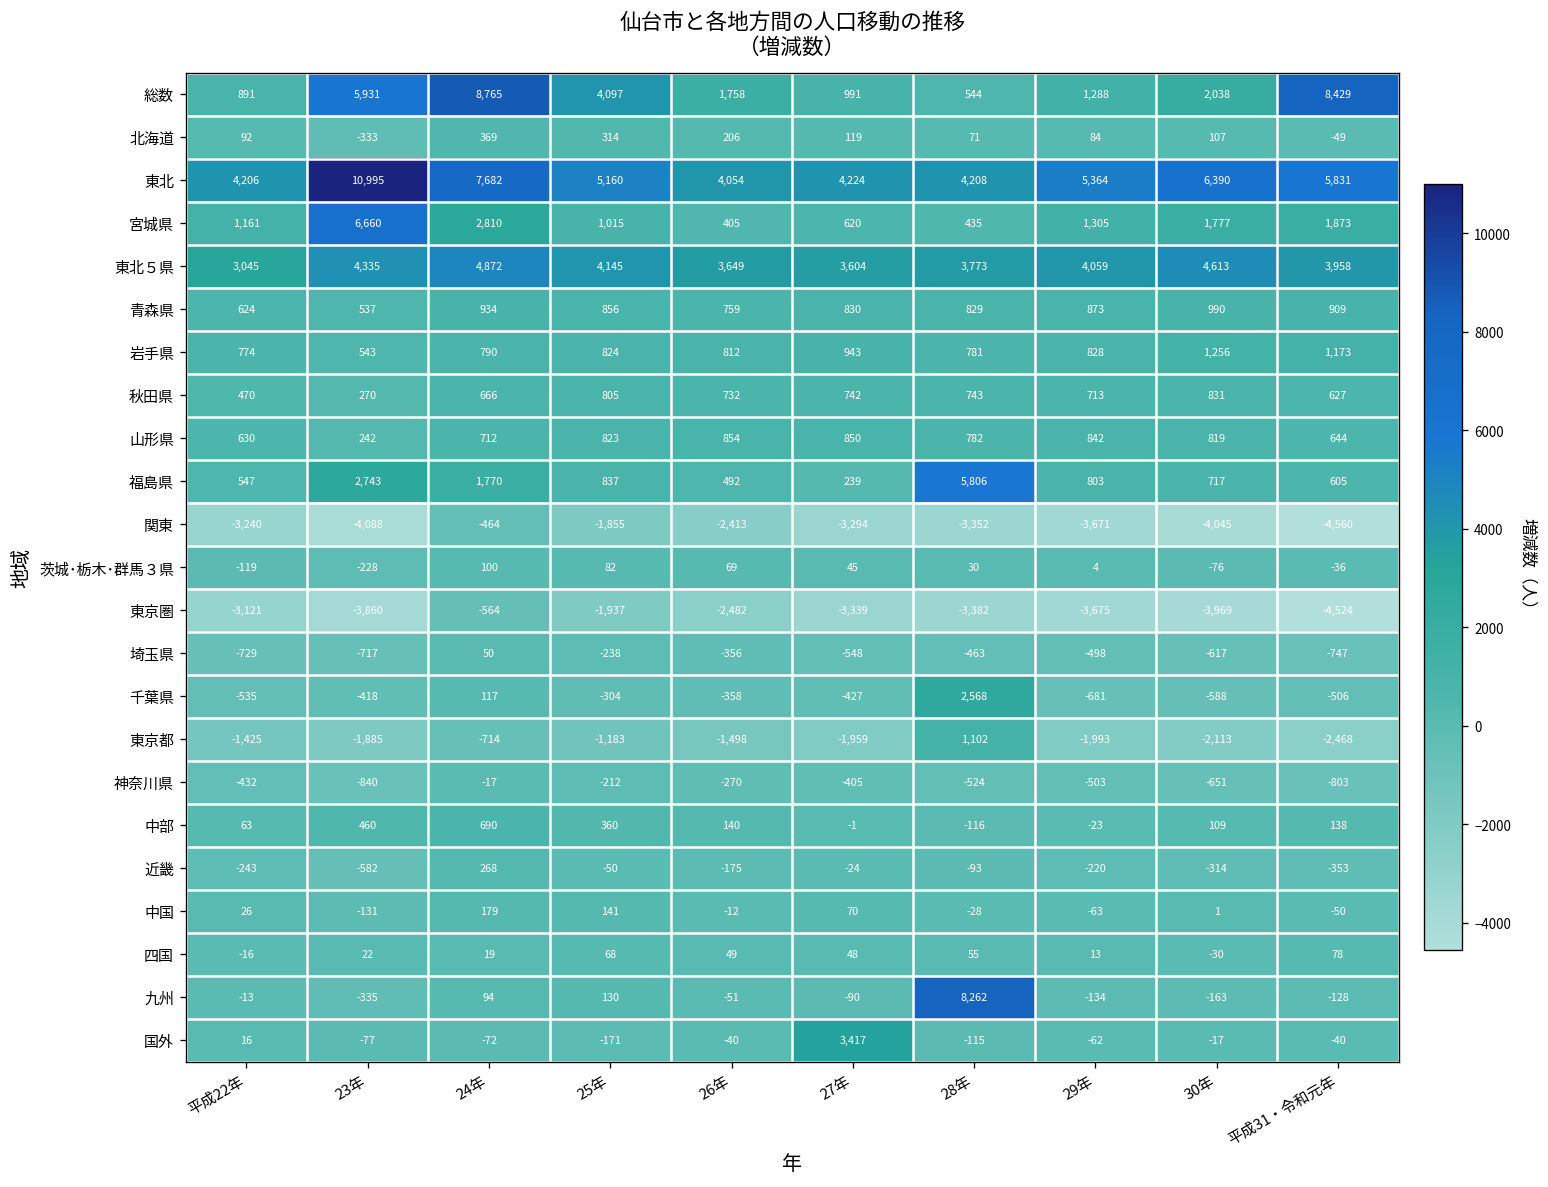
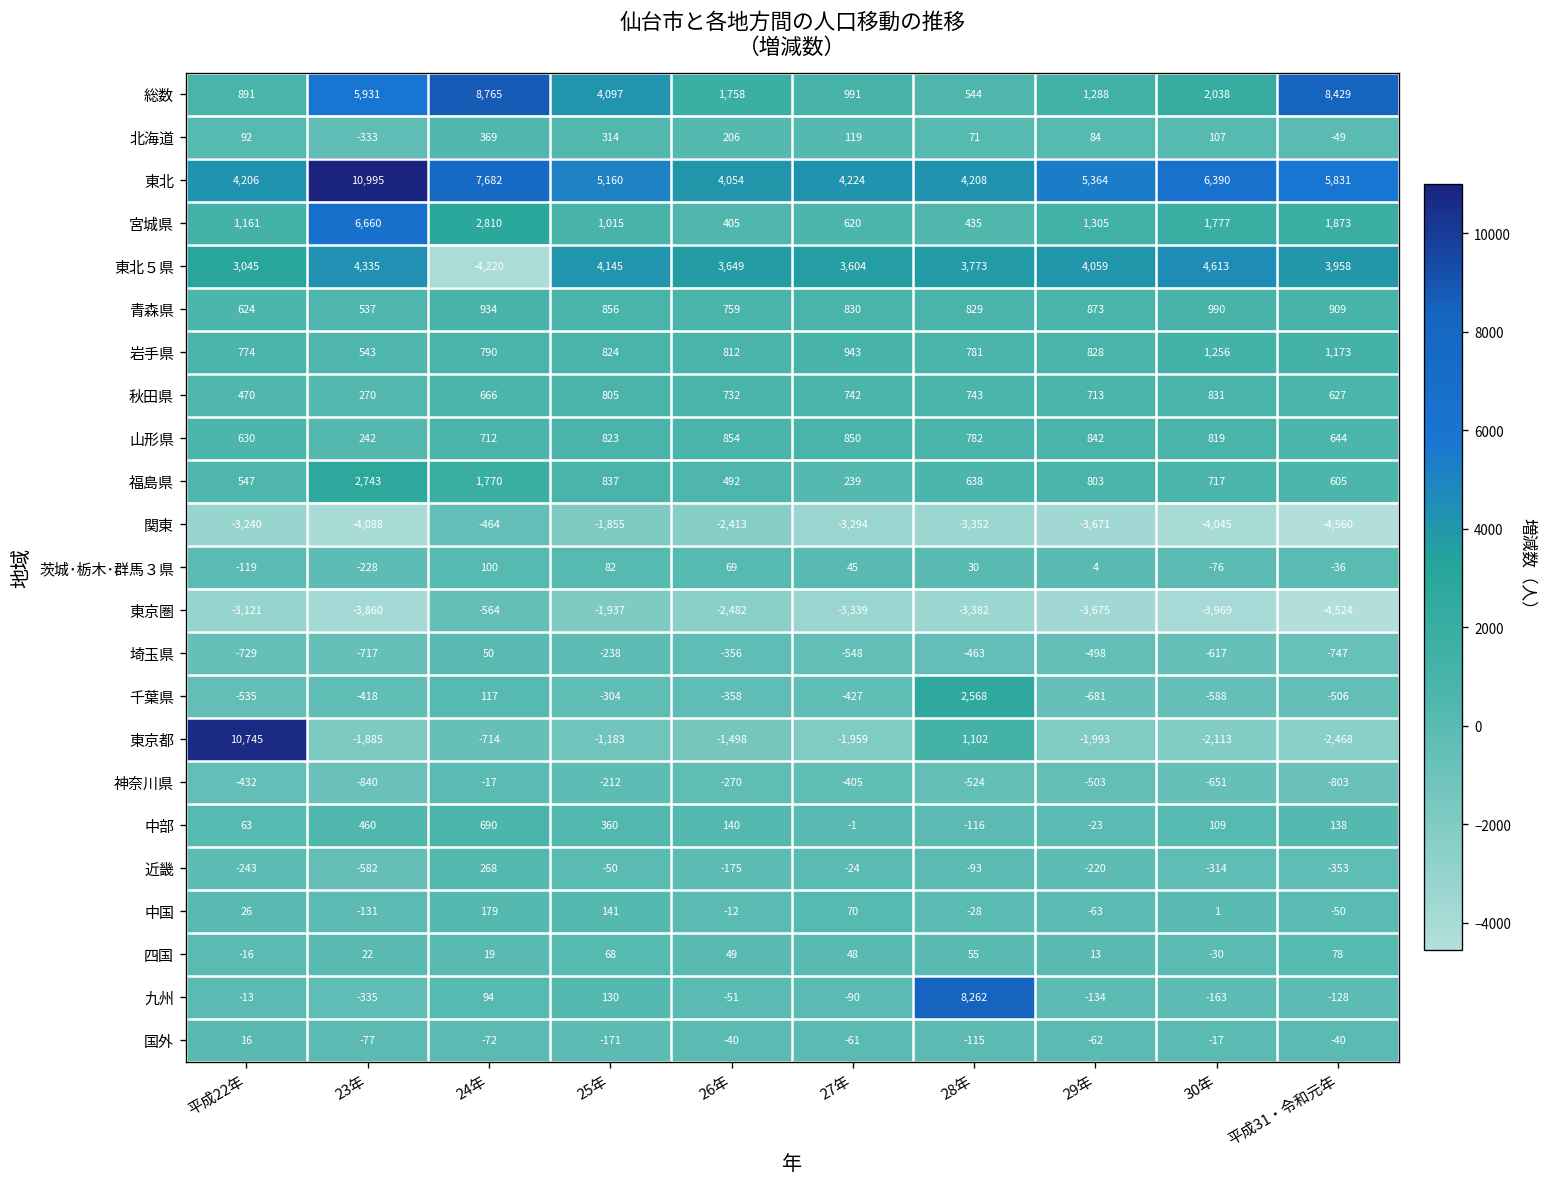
東北５県, 24年: 4,872 -> -4,220
福島県, 28年: 5,806 -> 638
東京都, 平成22年: -1,425 -> 10,745
国外, 27年: 3,417 -> -61
